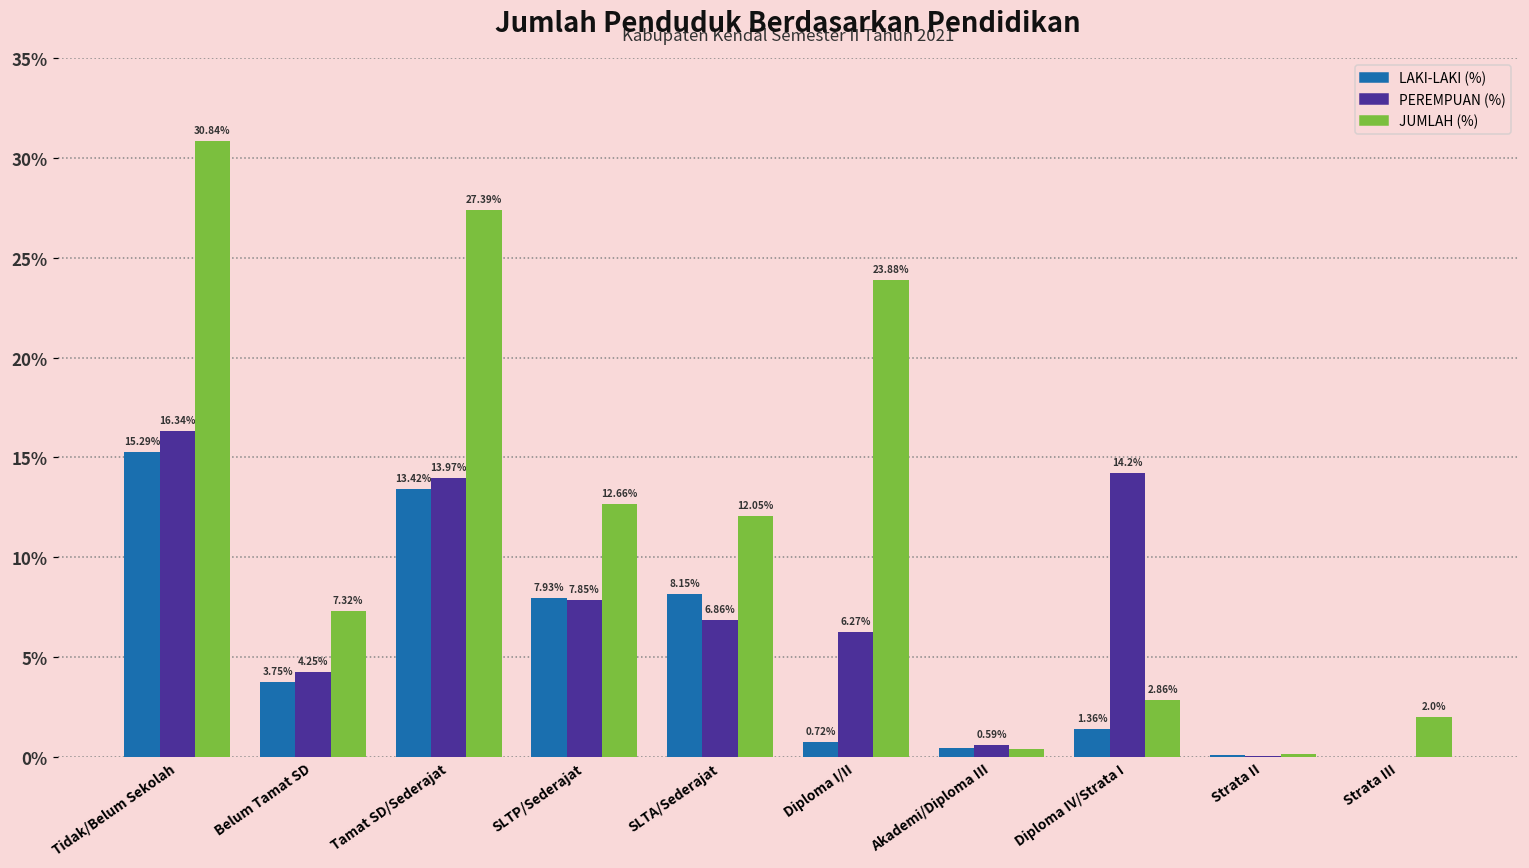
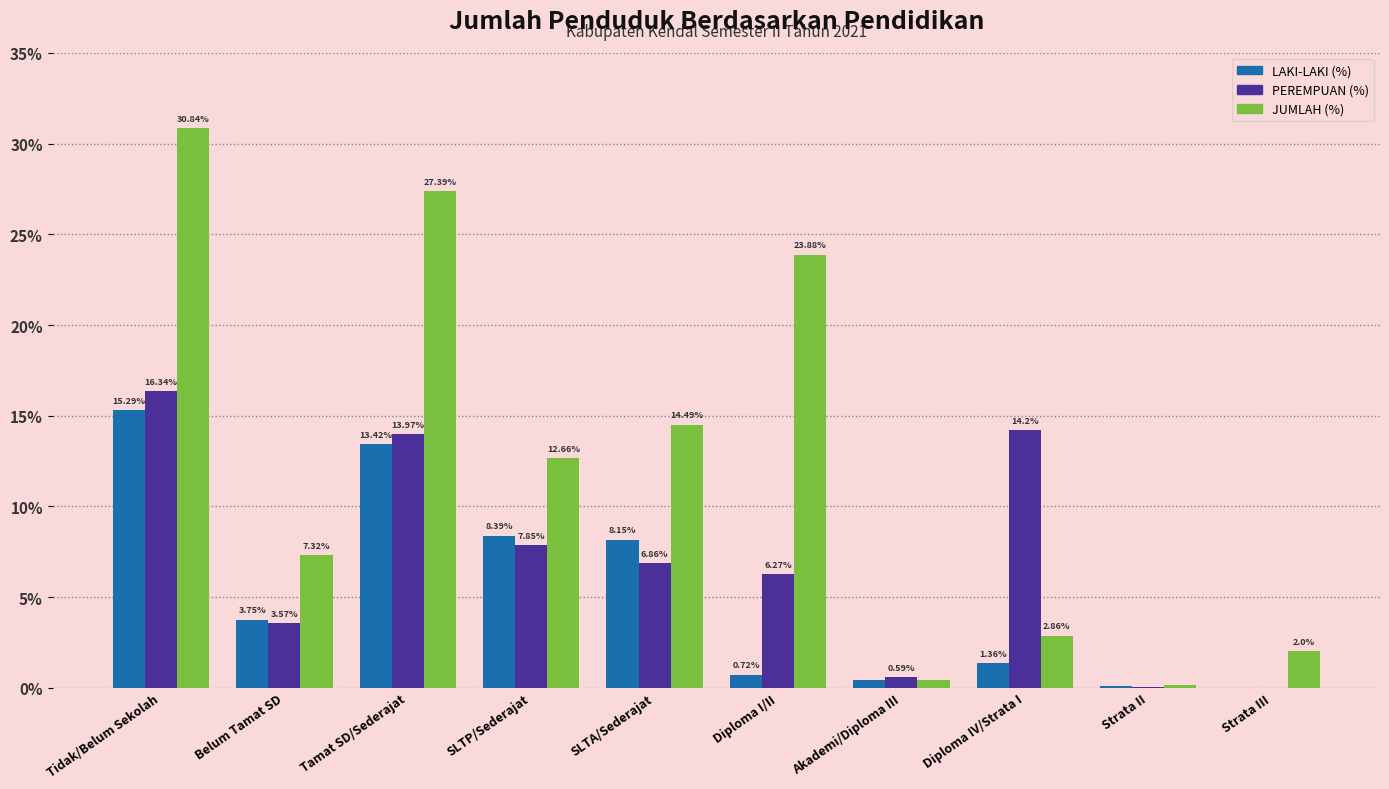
PEREMPUAN (%), Belum Tamat SD: 4.25% -> 3.57%
LAKI-LAKI (%), SLTP/Sederajat: 7.93% -> 8.39%
JUMLAH (%), SLTA/Sederajat: 12.05% -> 14.49%
